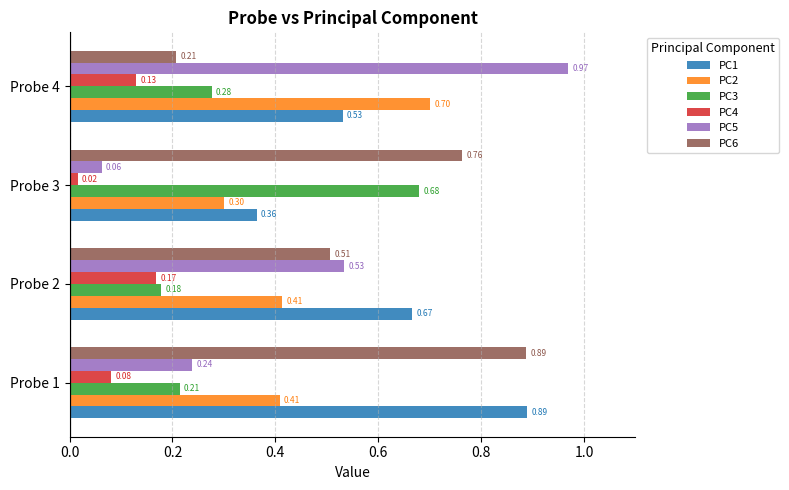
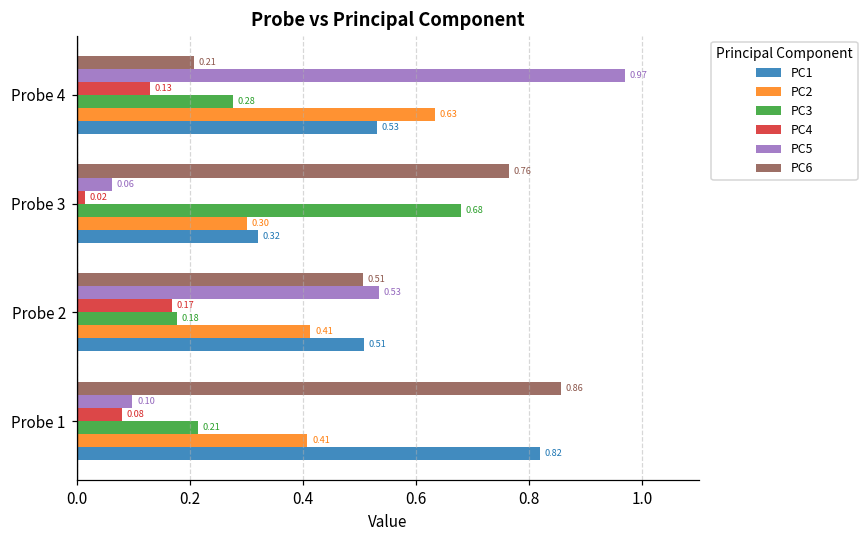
PC2, Probe 4: 0.70 -> 0.63
PC1, Probe 3: 0.36 -> 0.32
PC1, Probe 2: 0.67 -> 0.51
PC6, Probe 1: 0.89 -> 0.86
PC5, Probe 1: 0.24 -> 0.10
PC1, Probe 1: 0.89 -> 0.82
